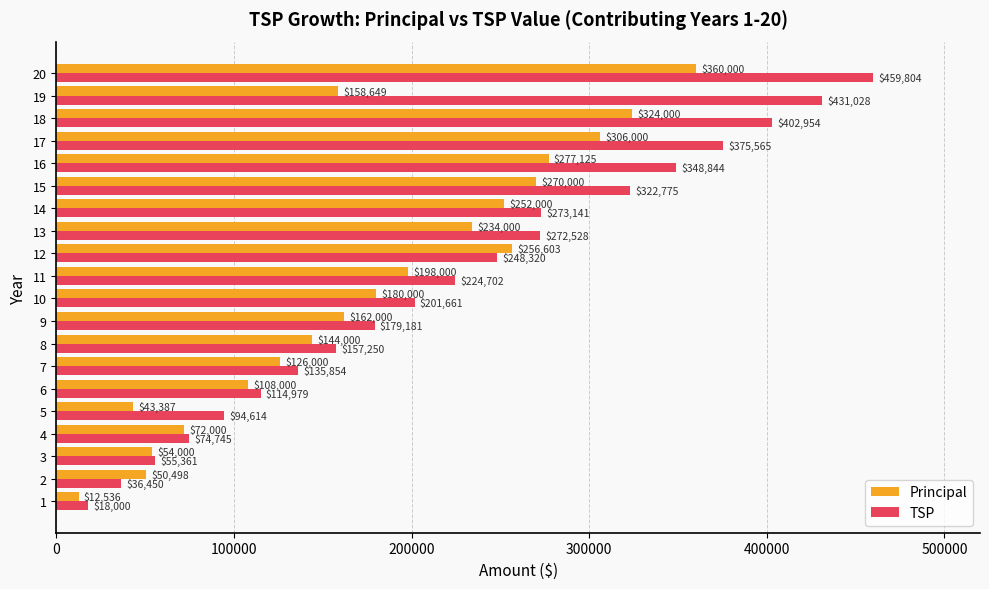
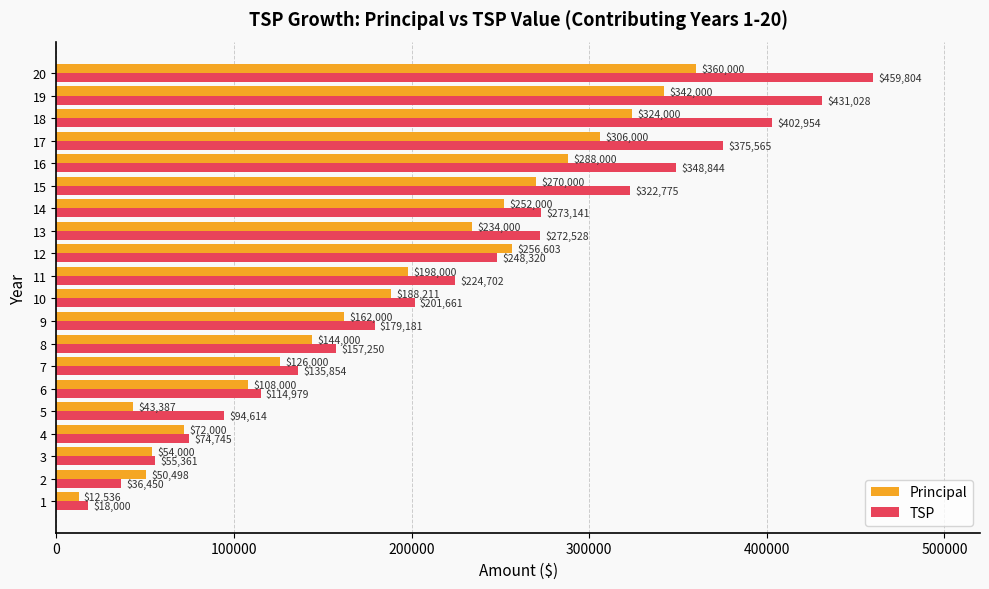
Principal, 19: $158,649 -> $342,000
Principal, 16: $277,125 -> $288,000
Principal, 10: $180,000 -> $188,211
